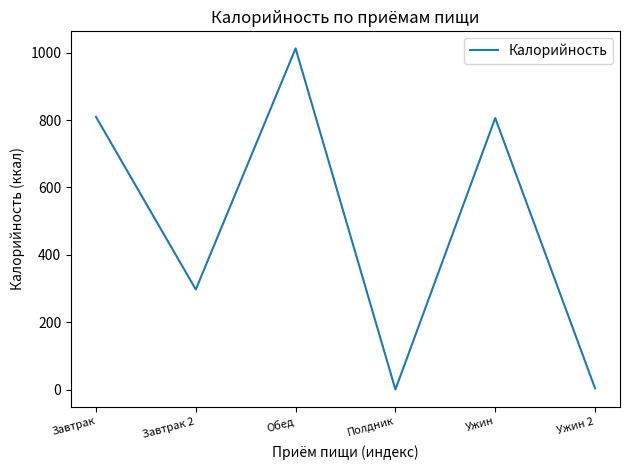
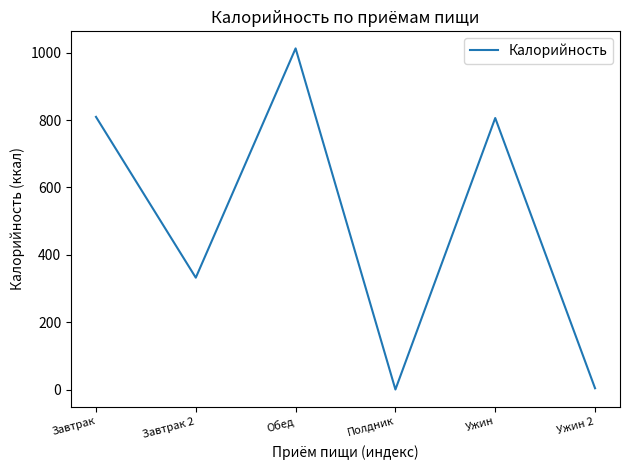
Завтрак 2: 300 -> 330
